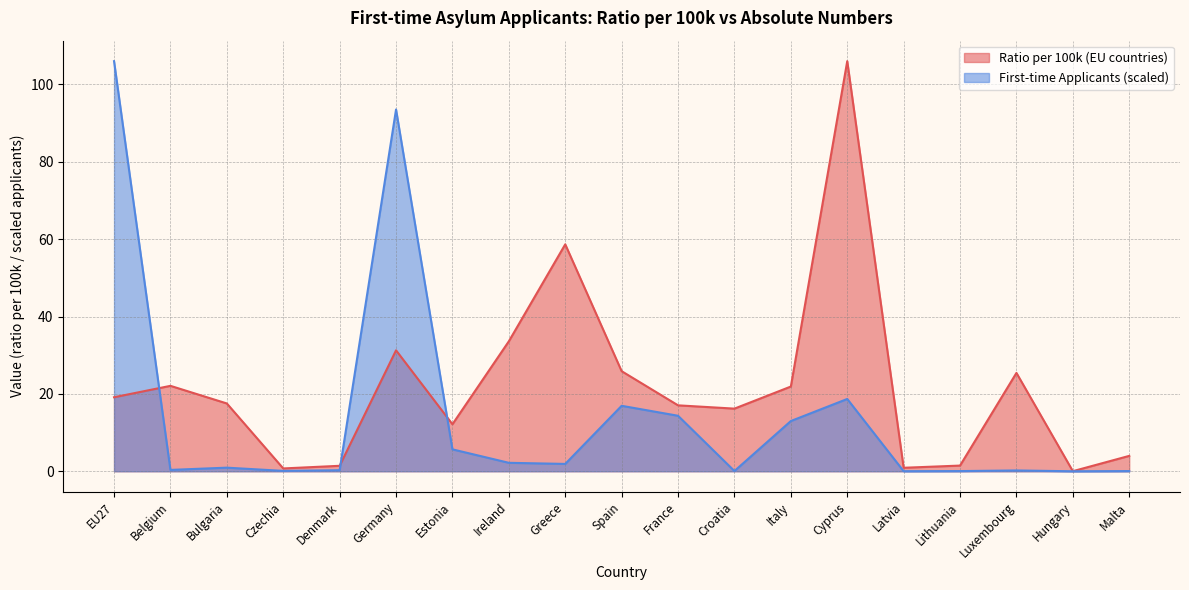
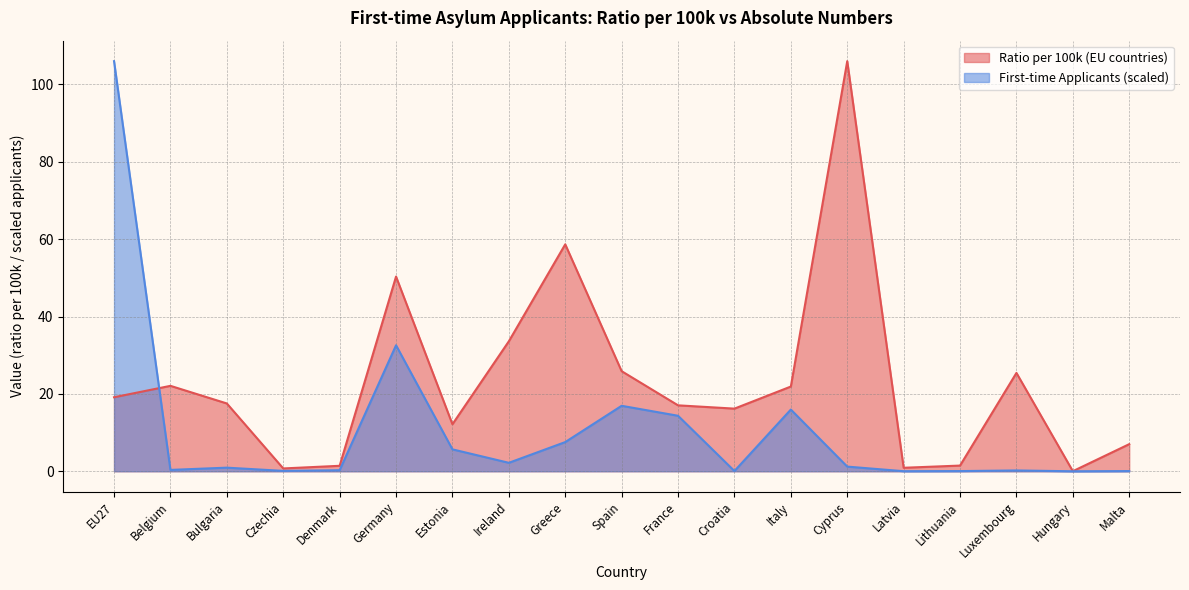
Ratio per 100k (EU countries), Germany: 31 -> 50
First-time Applicants (scaled), Germany: 94 -> 33
First-time Applicants (scaled), Greece: 2 -> 8
First-time Applicants (scaled), Italy: 13 -> 16
First-time Applicants (scaled), Cyprus: 19 -> 1
Ratio per 100k (EU countries), Malta: 4 -> 7
